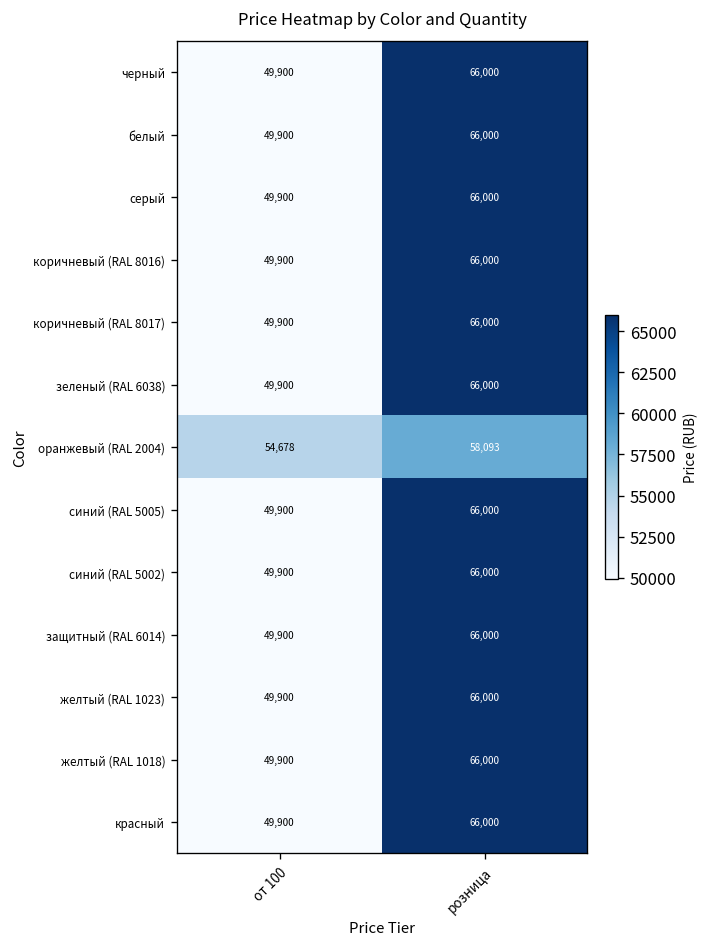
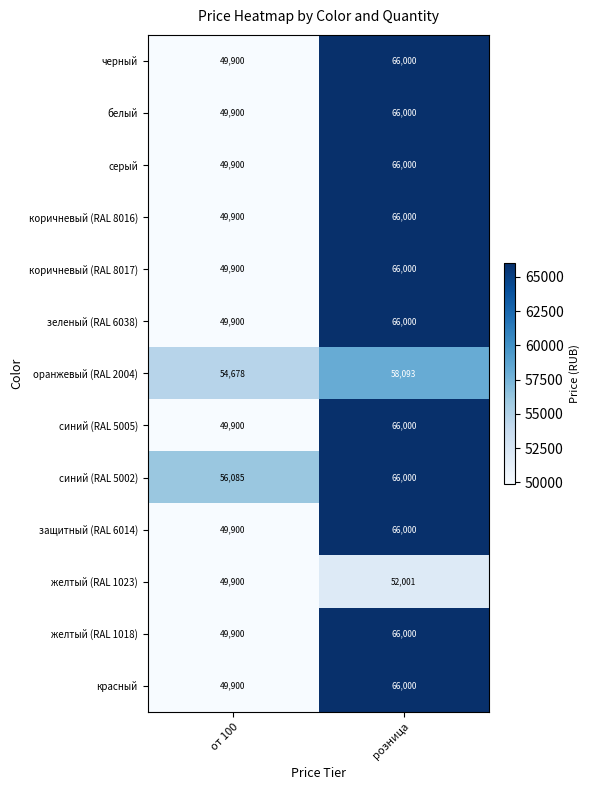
синий (RAL 5002), от 100: 49,900 -> 56,085
желтый (RAL 1023), розница: 66,000 -> 52,001
